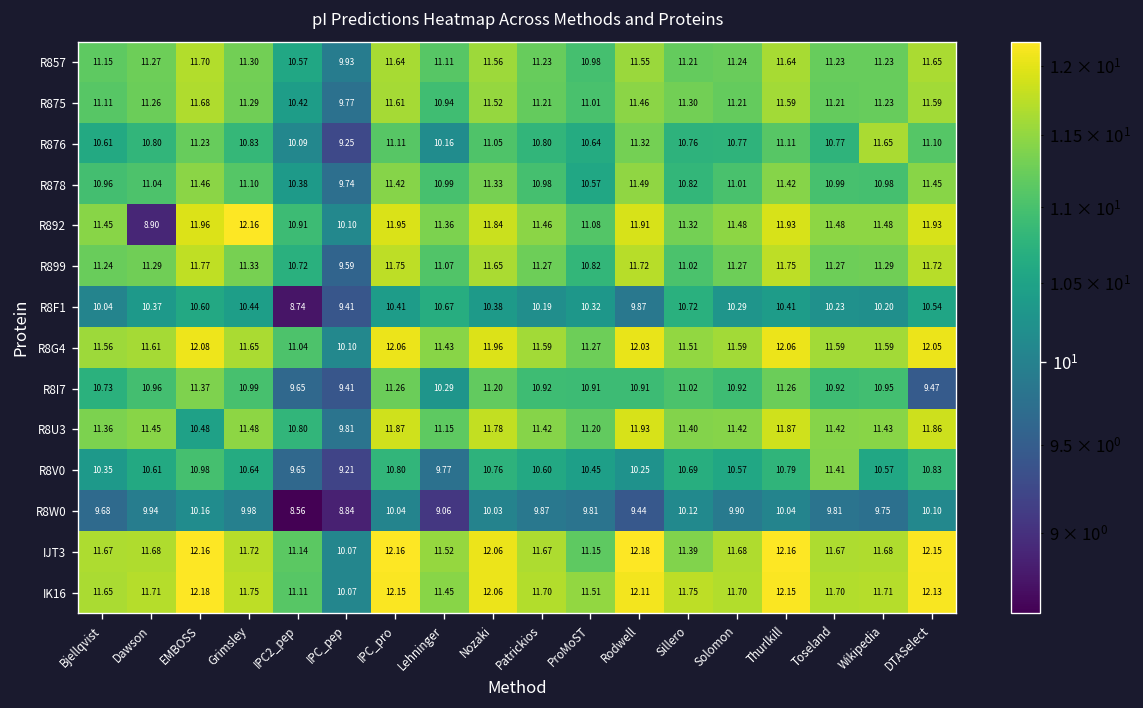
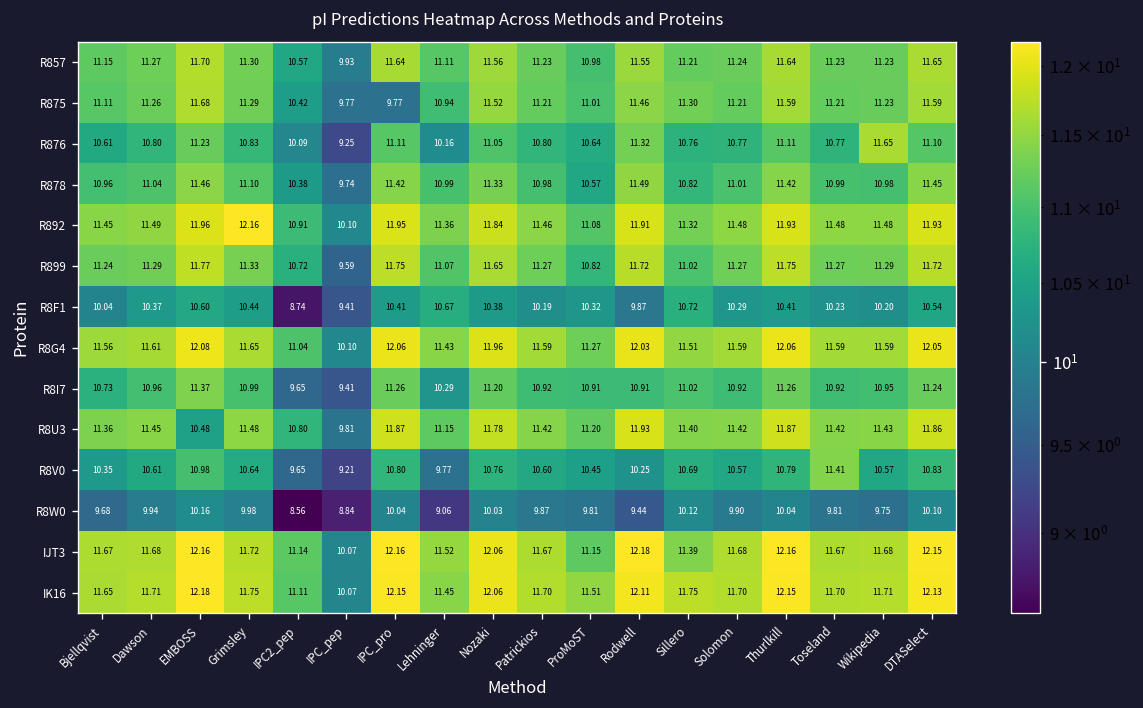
R875, IPC_pro: 11.61 -> 9.77
R892, Dawson: 8.90 -> 11.49
R8I7, DTASelect: 9.47 -> 11.24
